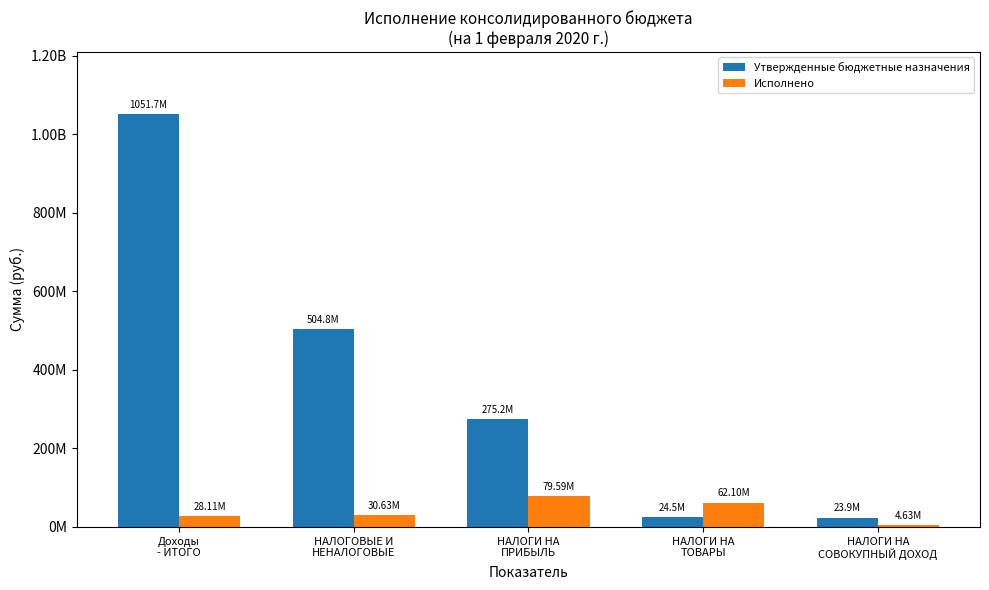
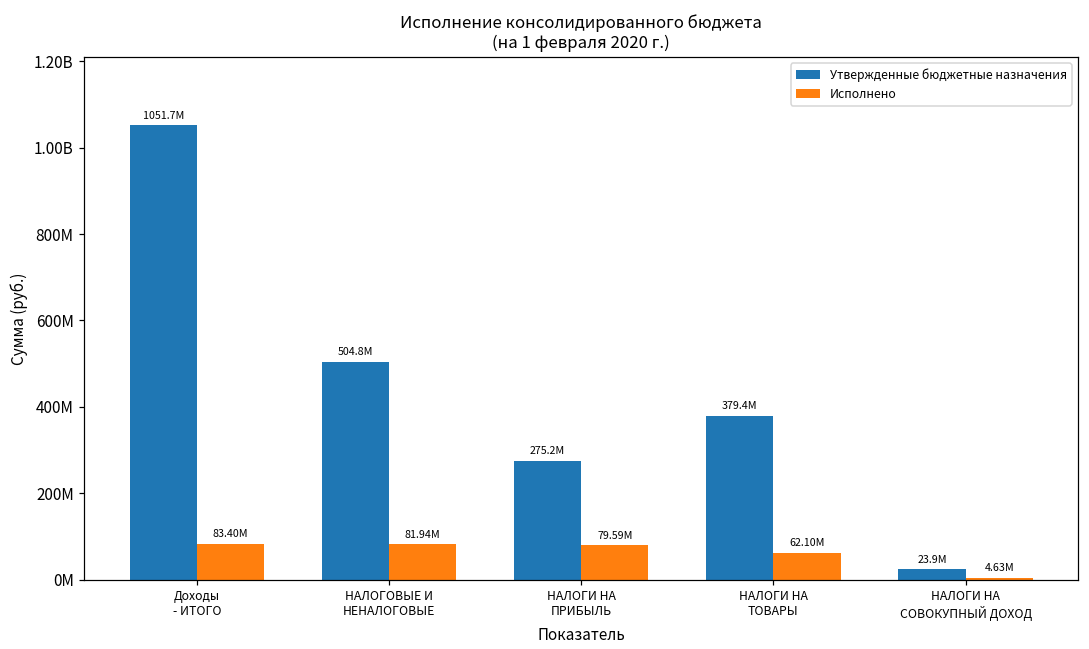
Исполнено, Доходы - ИТОГО: 28.11M -> 83.40M
Исполнено, НАЛОГОВЫЕ И НЕНАЛОГОВЫЕ: 30.63M -> 81.94M
Утвержденные бюджетные назначения, НАЛОГИ НА ТОВАРЫ: 24.5M -> 379.4M
